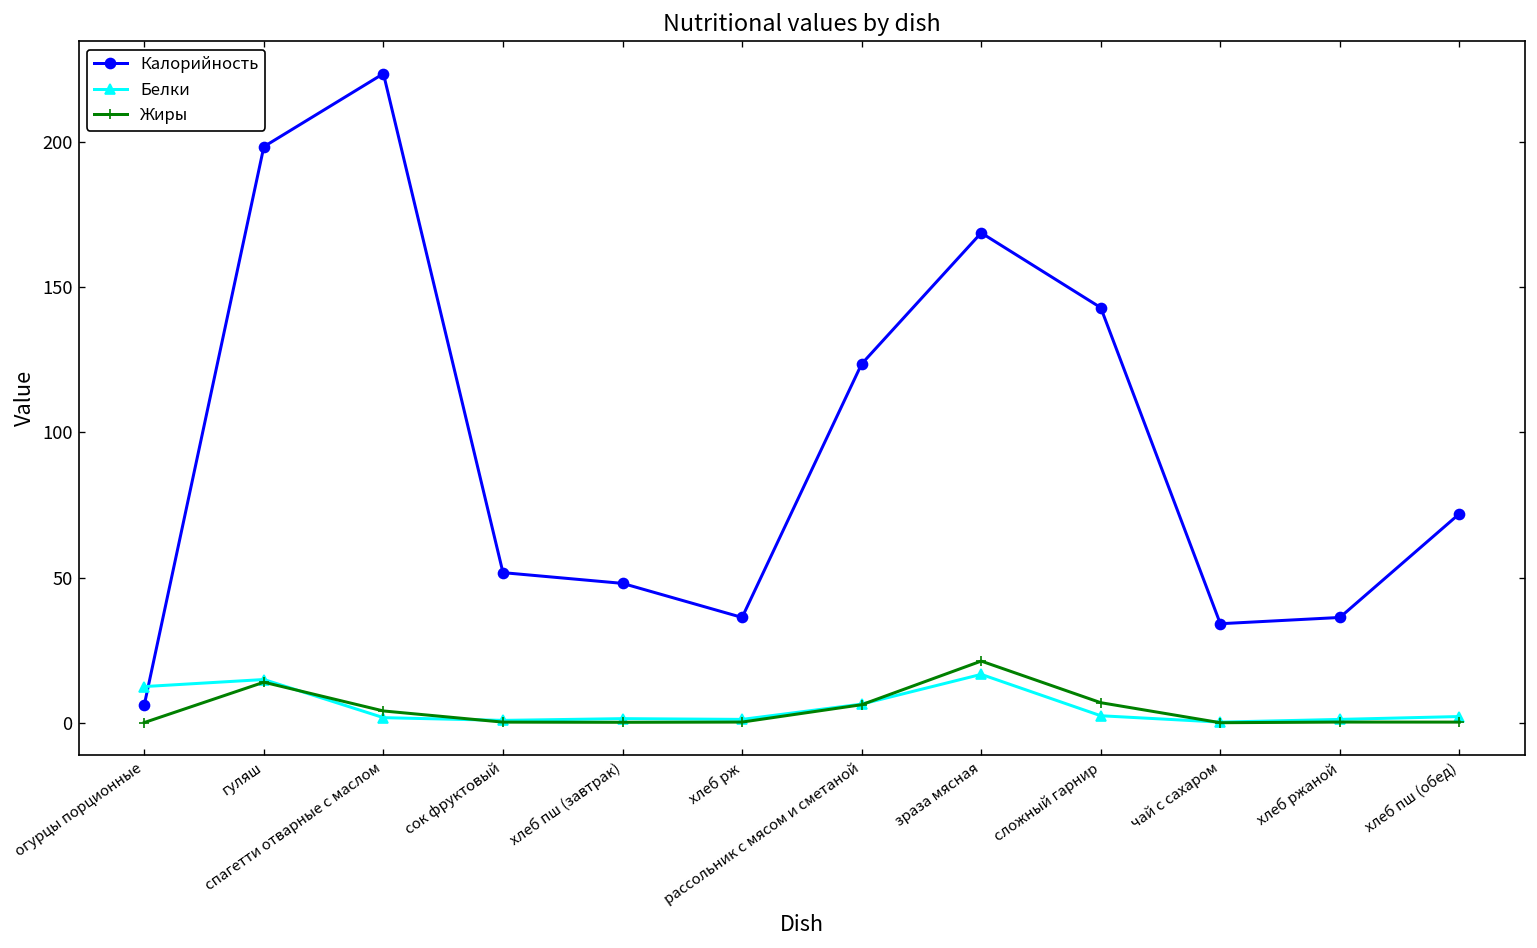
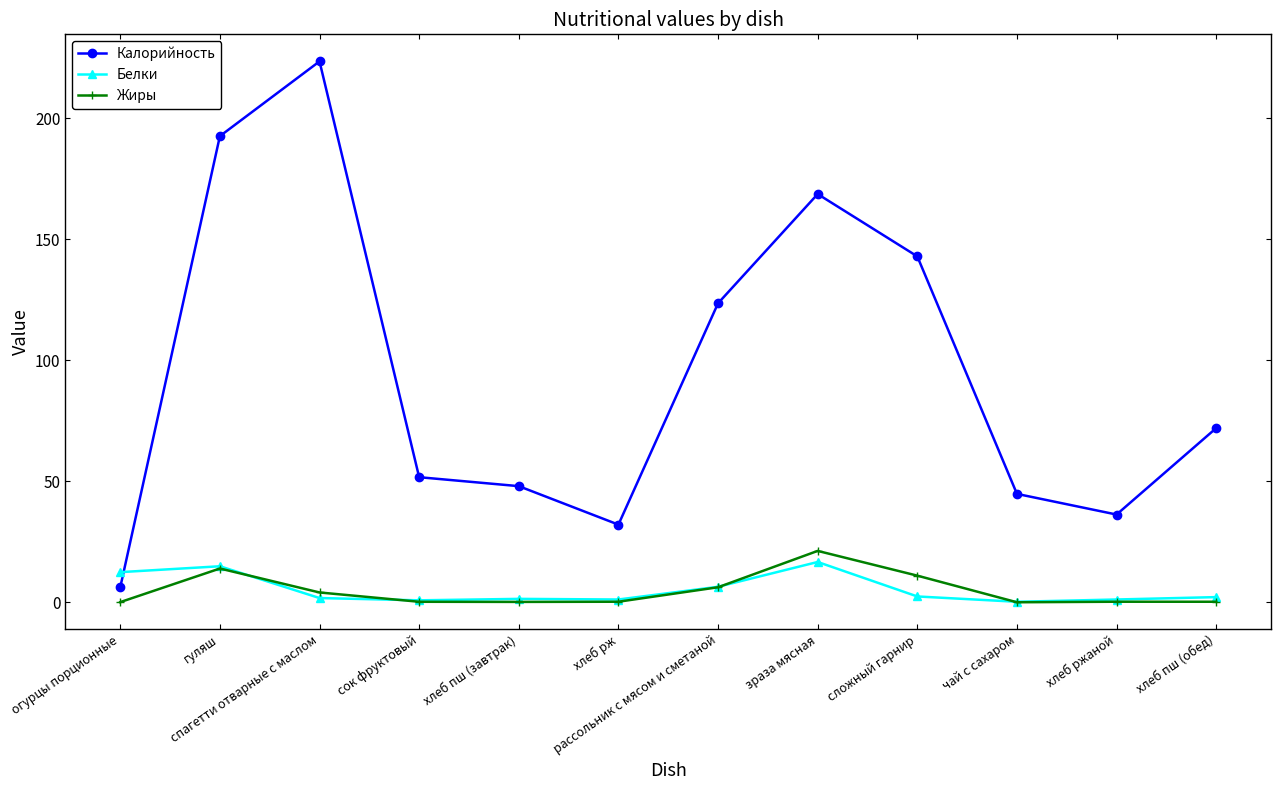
Калорийность, гуляш: 198 -> 193
Калорийность, хлеб рж: 36 -> 32
Жиры, сложный гарнир: 7 -> 11
Калорийность, чай с сахаром: 34 -> 45
